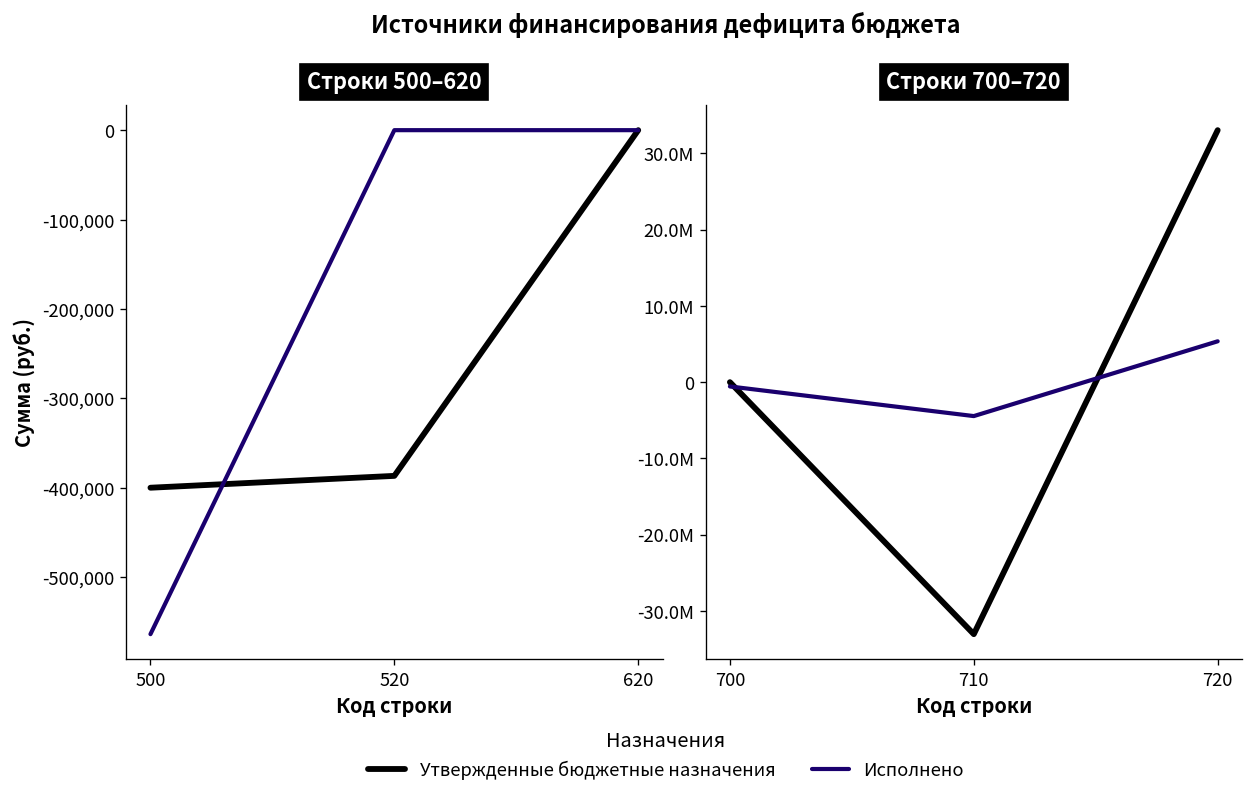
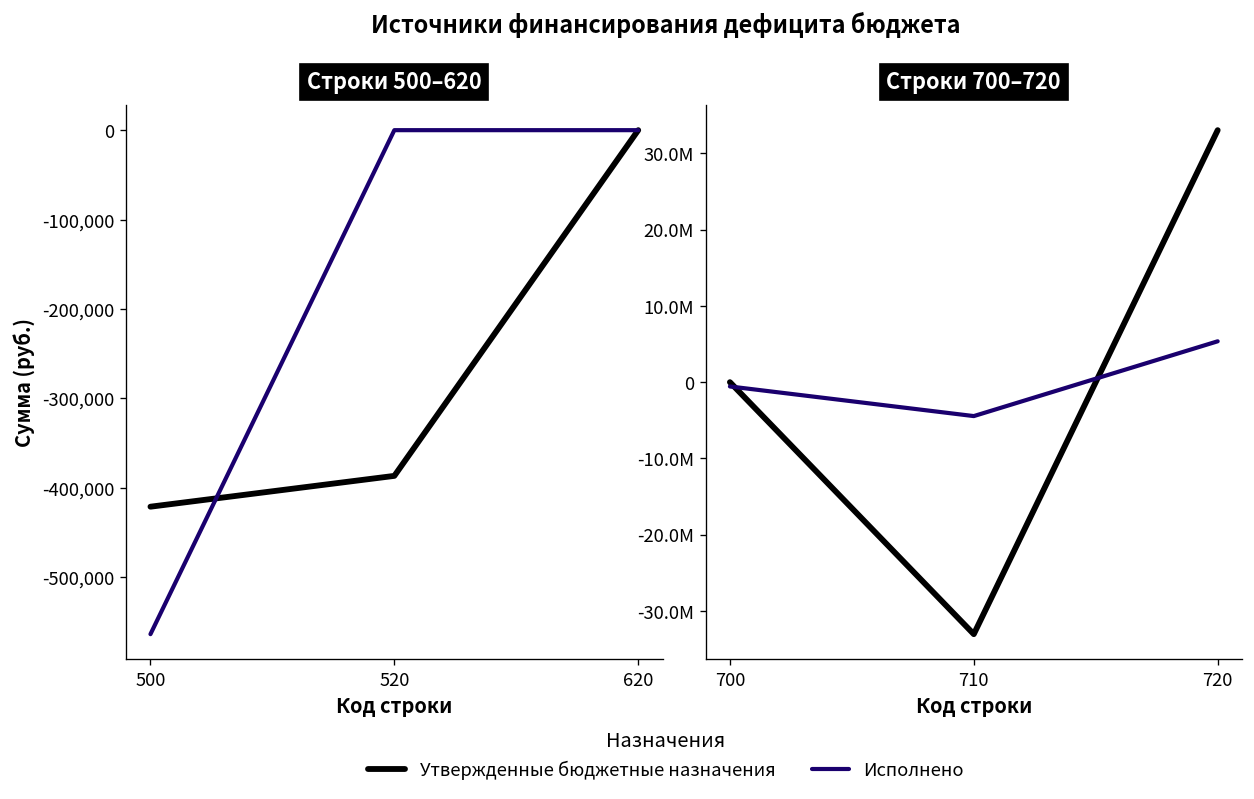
Строки 500–620, Утвержденные бюджетные назначения, 500: -400,000 -> -420,000
